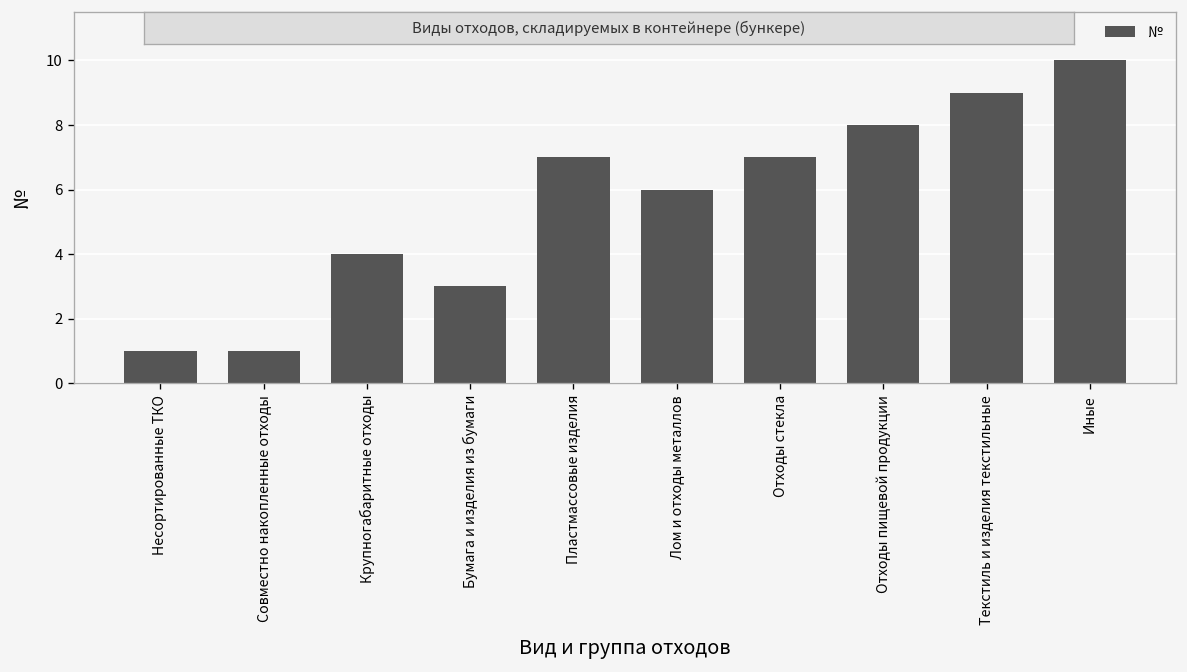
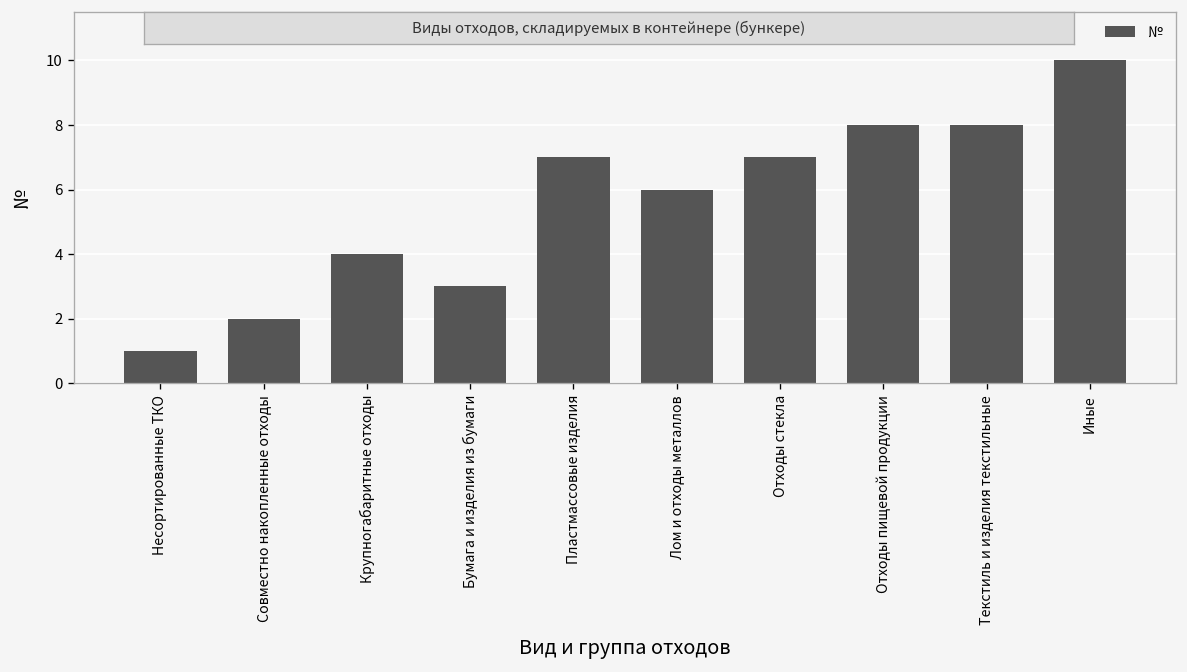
Совместно накопленные отходы: 1 -> 2
Текстиль и изделия текстильные: 9 -> 8
